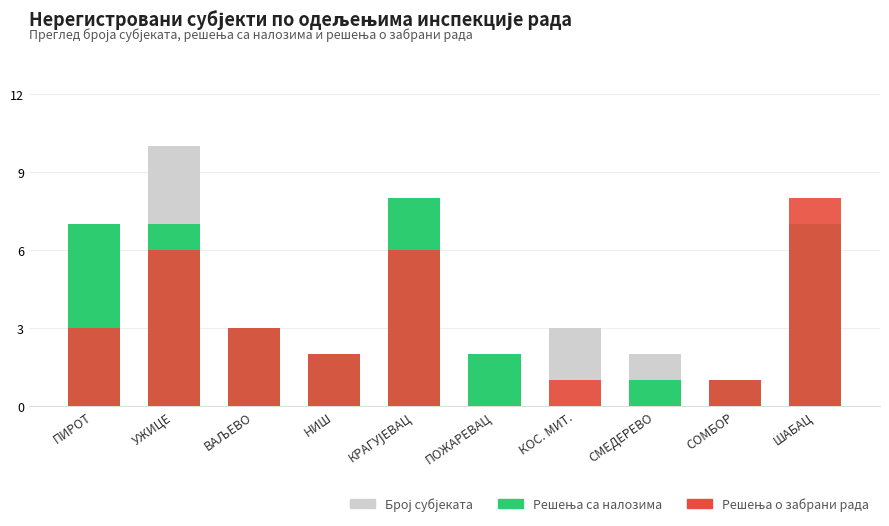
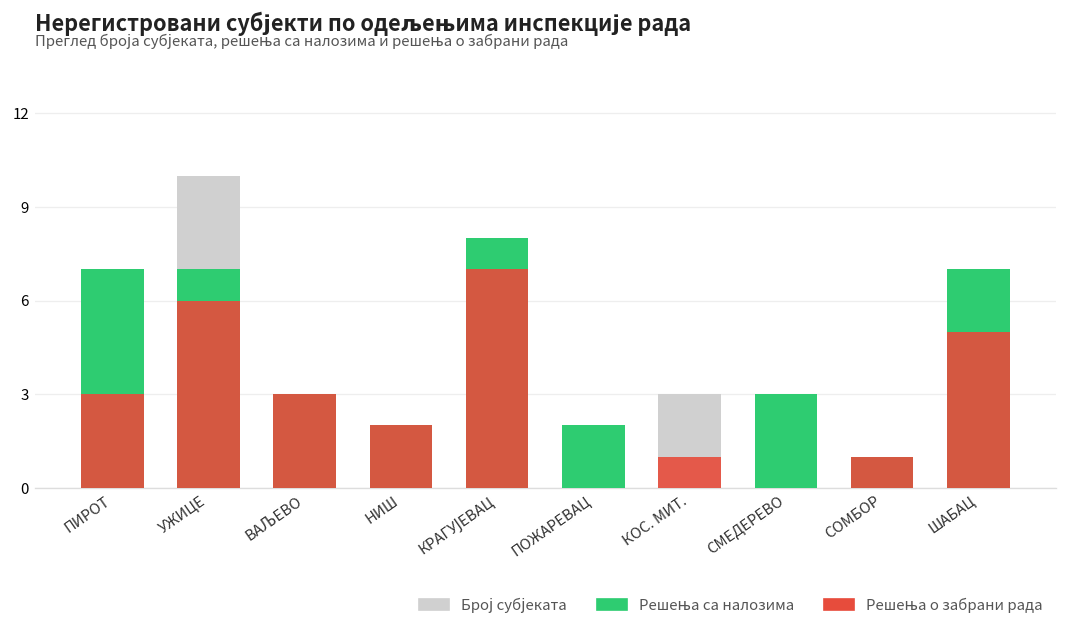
Решења о забрани рада, КРАГУЈЕВАЦ: 6 -> 7
Решења са налозима, СМЕДЕРЕВО: 1 -> 3
Решења о забрани рада, ШАБАЦ: 8 -> 5
